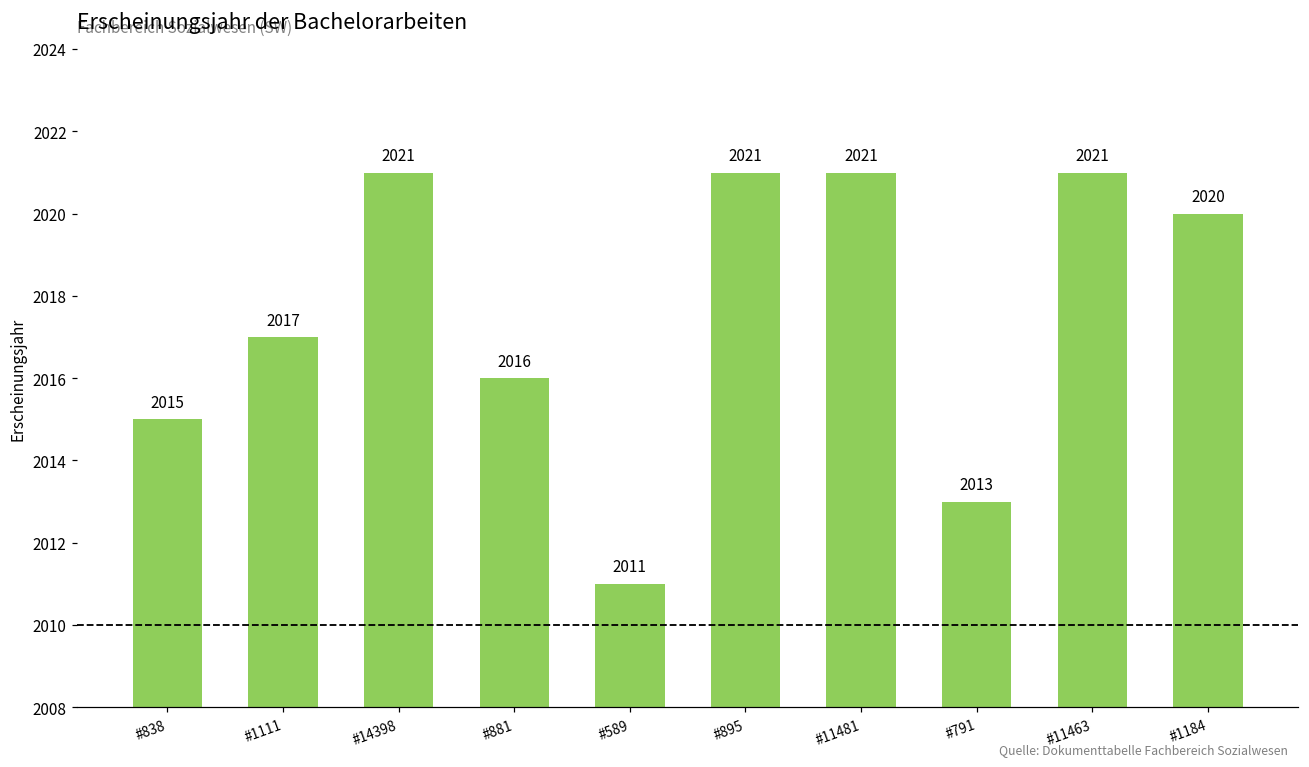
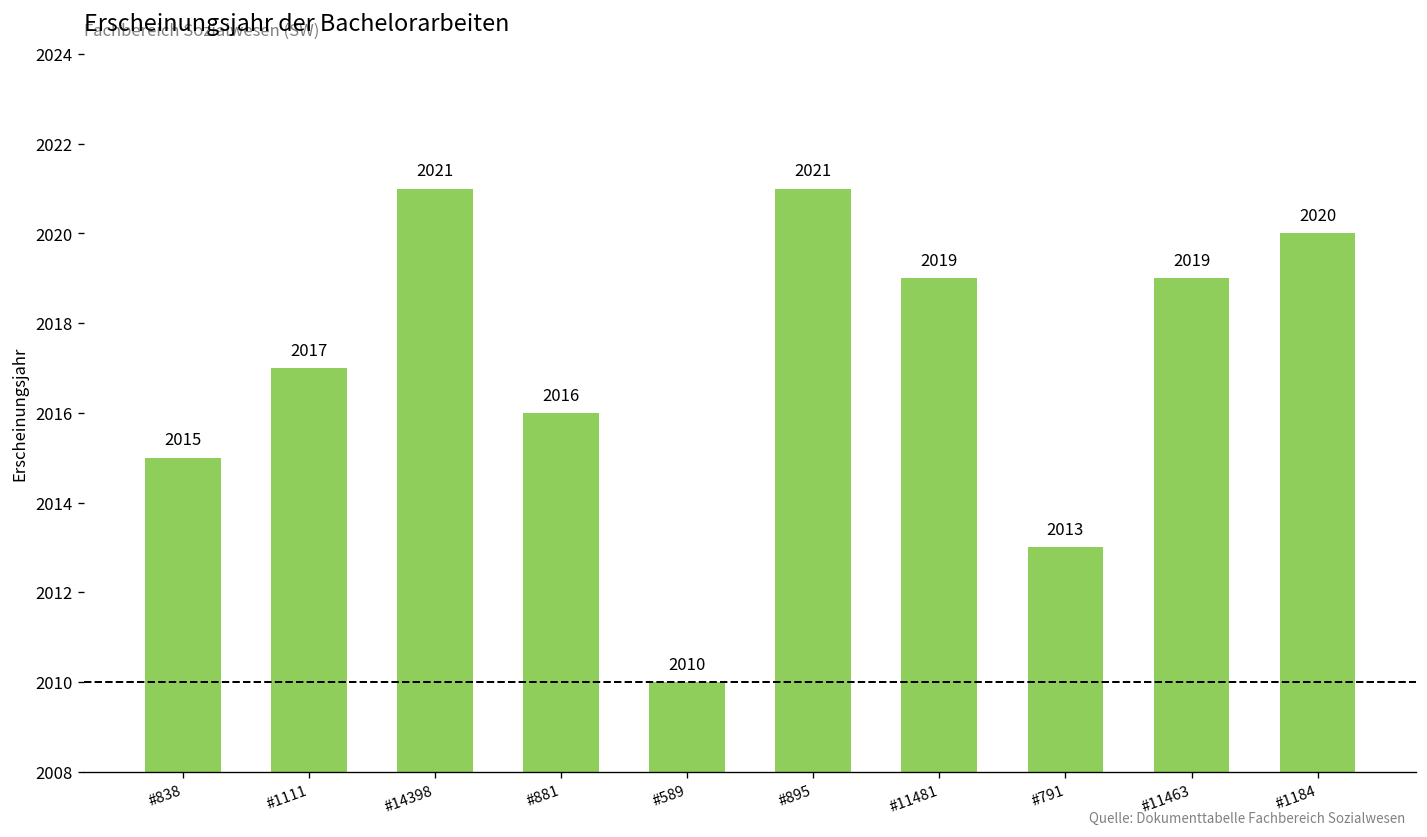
#589: 2011 -> 2010
#11481: 2021 -> 2019
#11463: 2021 -> 2019
